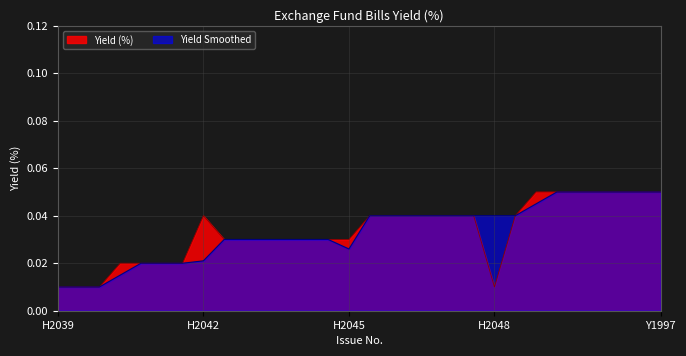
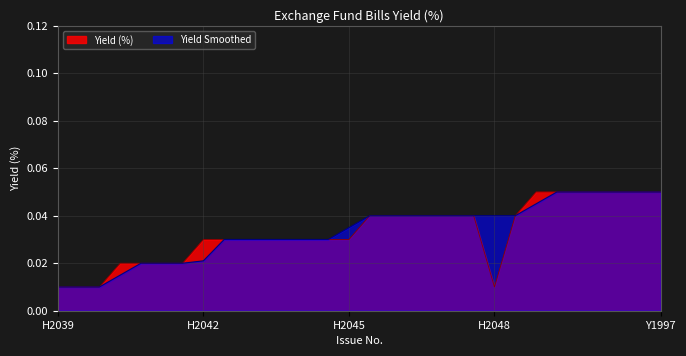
Yield (%), H2042: 0.04 -> 0.03
Yield Smoothed, H2045: 0.026 -> 0.035
